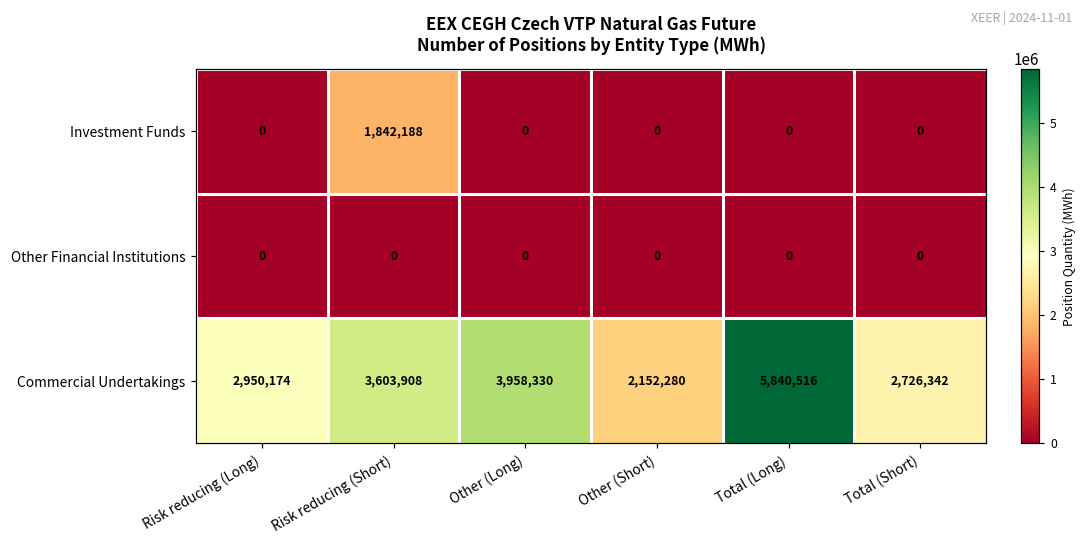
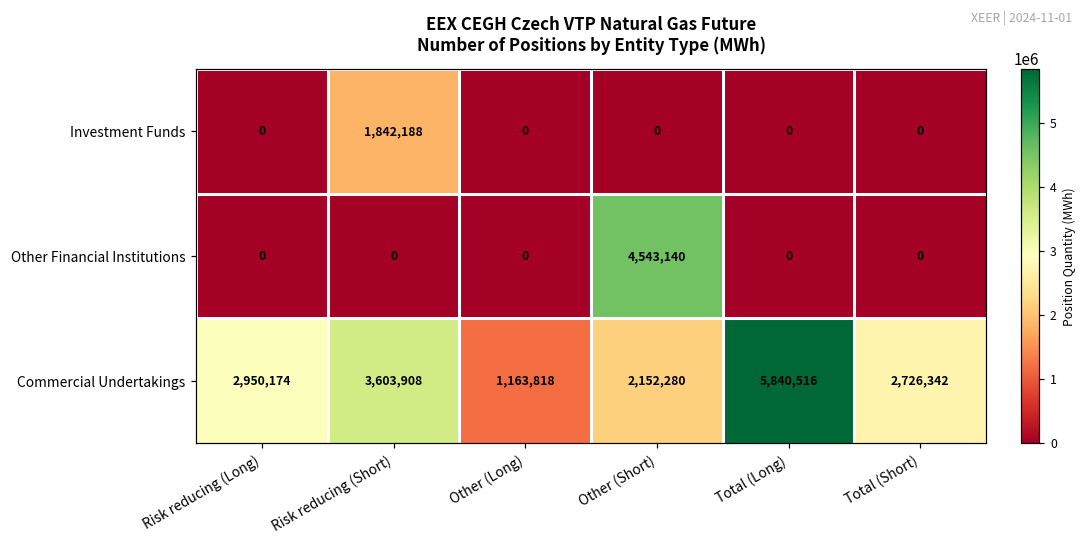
Other Financial Institutions, Other (Short): 0 -> 4,543,140
Commercial Undertakings, Other (Long): 3,958,330 -> 1,163,818
